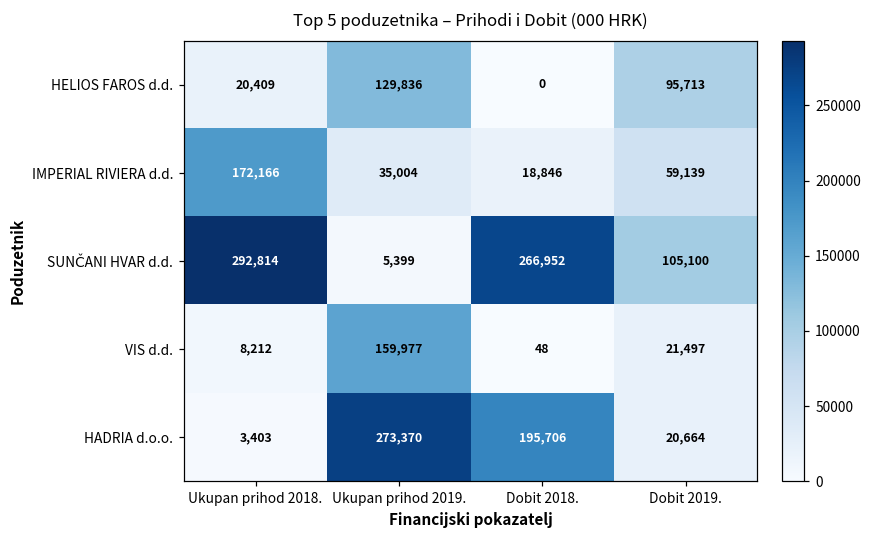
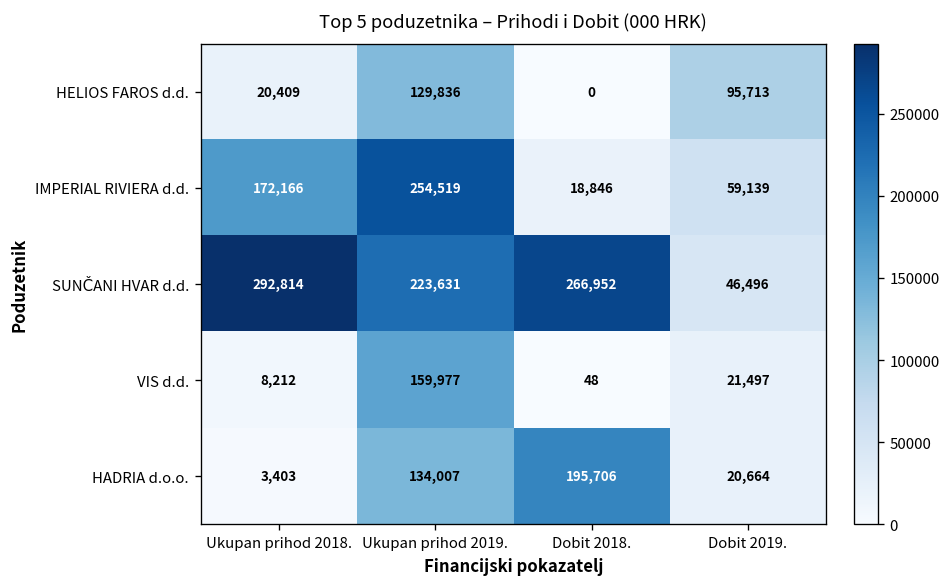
IMPERIAL RIVIERA d.d., Ukupan prihod 2019.: 35,004 -> 254,519
SUNČANI HVAR d.d., Ukupan prihod 2019.: 5,399 -> 223,631
SUNČANI HVAR d.d., Dobit 2019.: 105,100 -> 46,496
HADRIA d.o.o., Ukupan prihod 2019.: 273,370 -> 134,007
